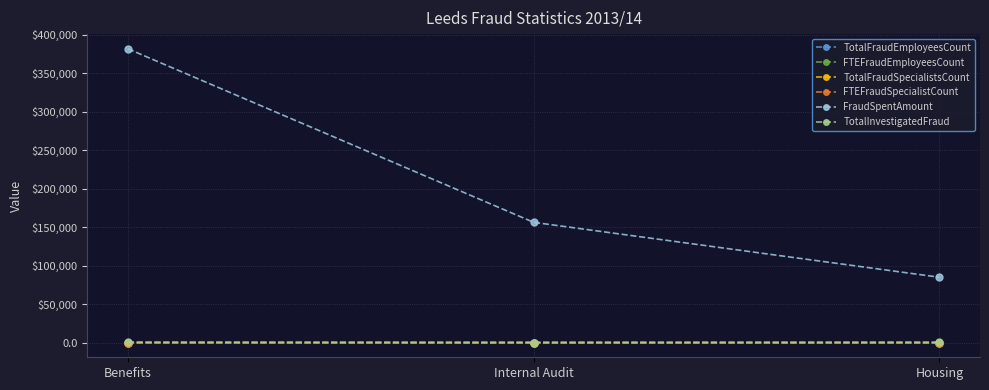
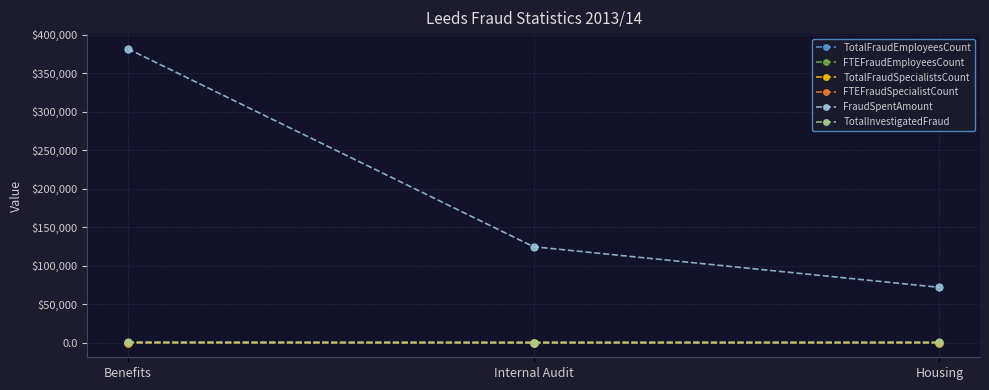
FraudSpentAmount, Internal Audit: $160,000 -> $120,000
FraudSpentAmount, Housing: $80,000 -> $70,000
